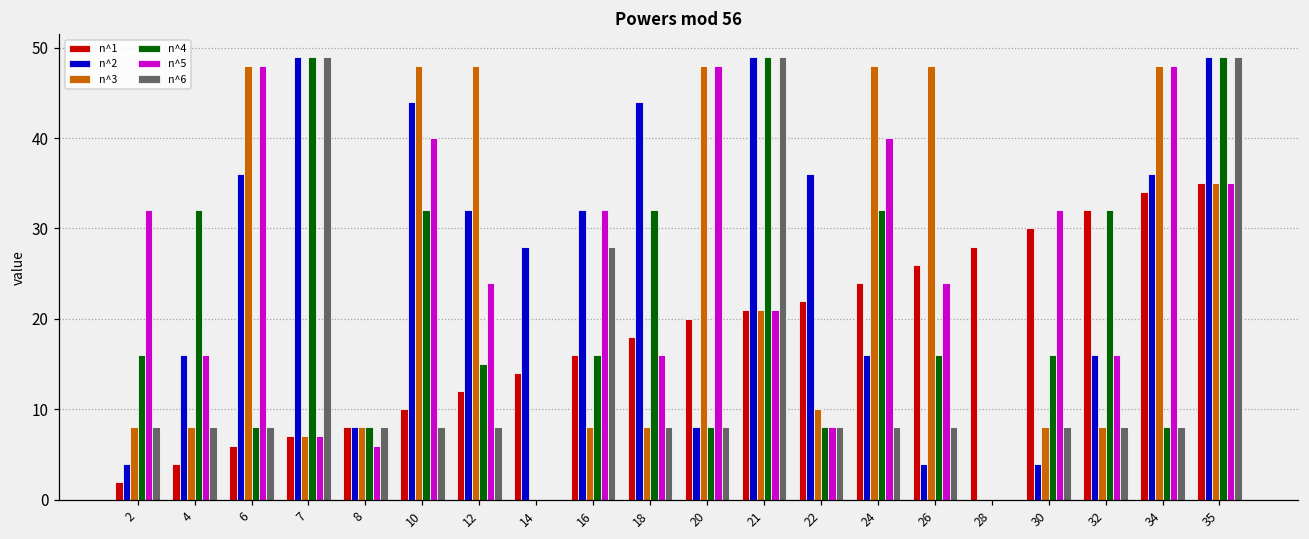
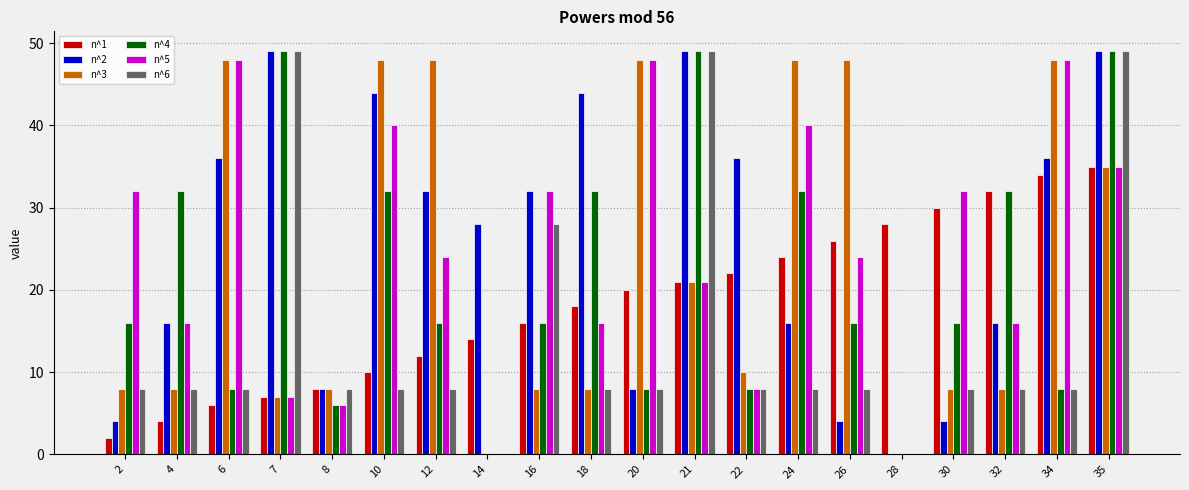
n^4, 8: 8 -> 6
n^4, 12: 15 -> 16
